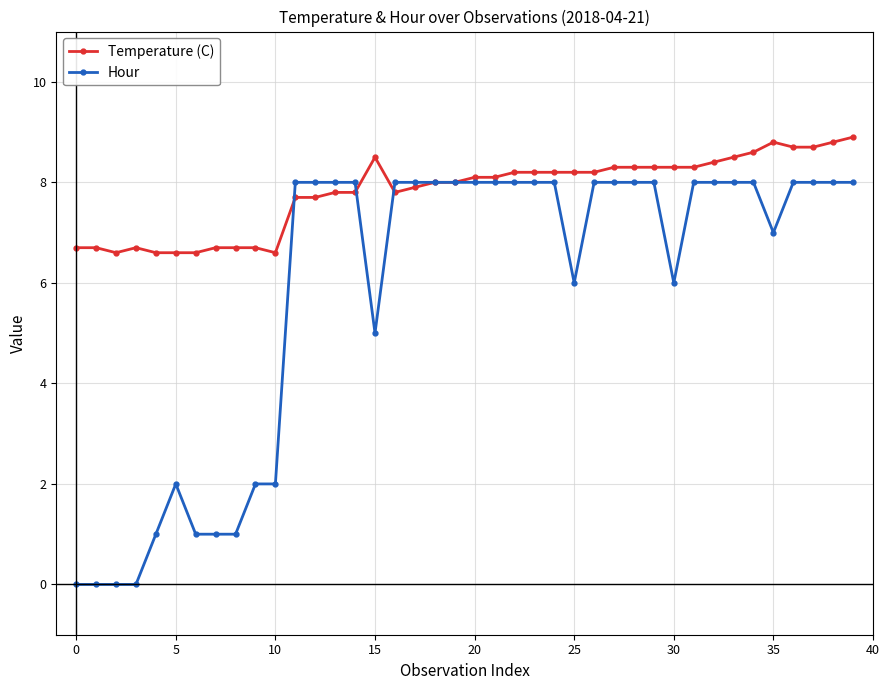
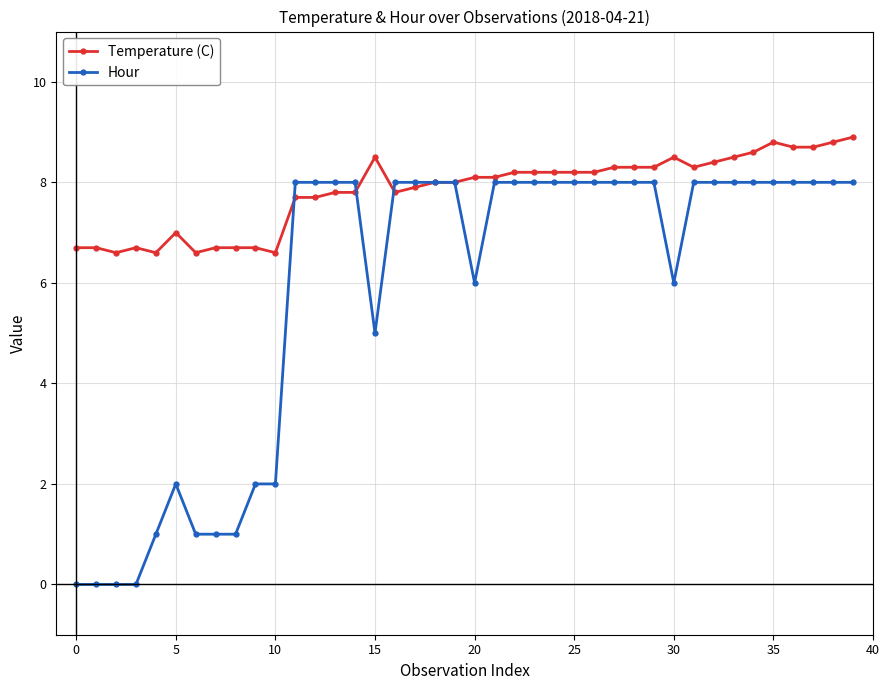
Temperature (C), 5: 6.6 -> 7.0
Hour, 20: 8 -> 6
Hour, 25: 6 -> 8
Temperature (C), 30: 8.3 -> 8.5
Hour, 35: 7 -> 8
